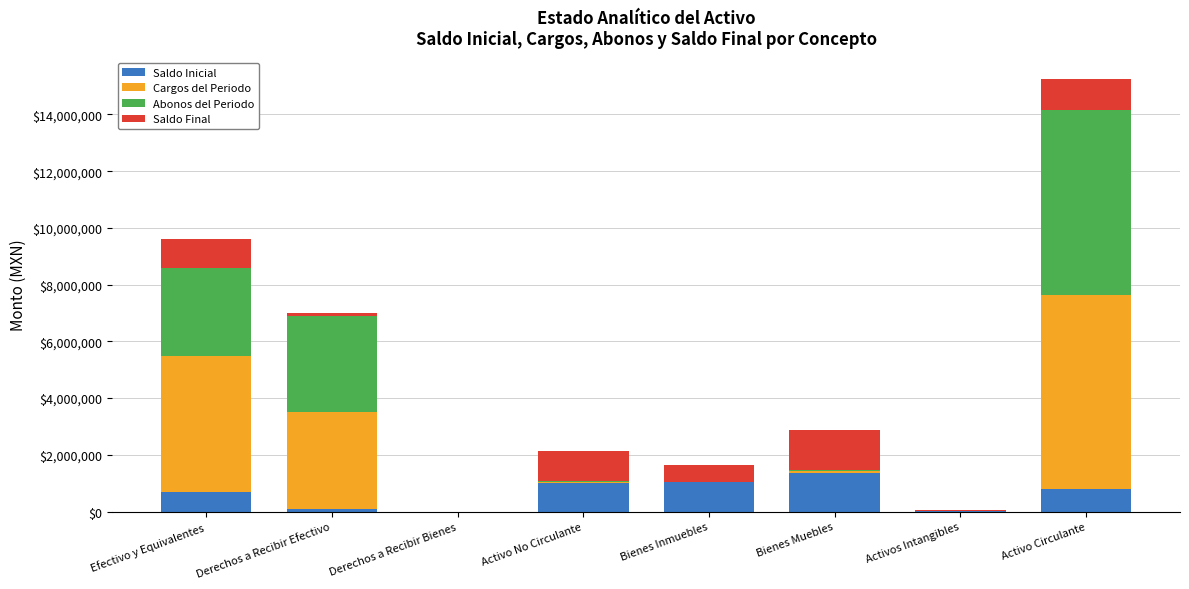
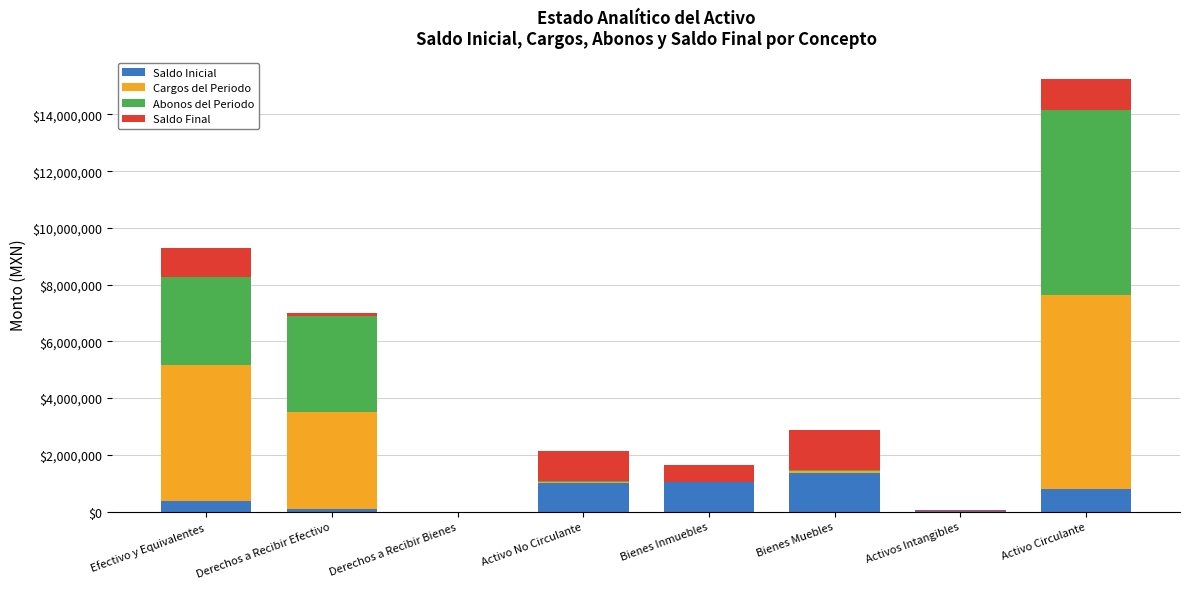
Saldo Inicial, Efectivo y Equivalentes: $700,000 -> $400,000
